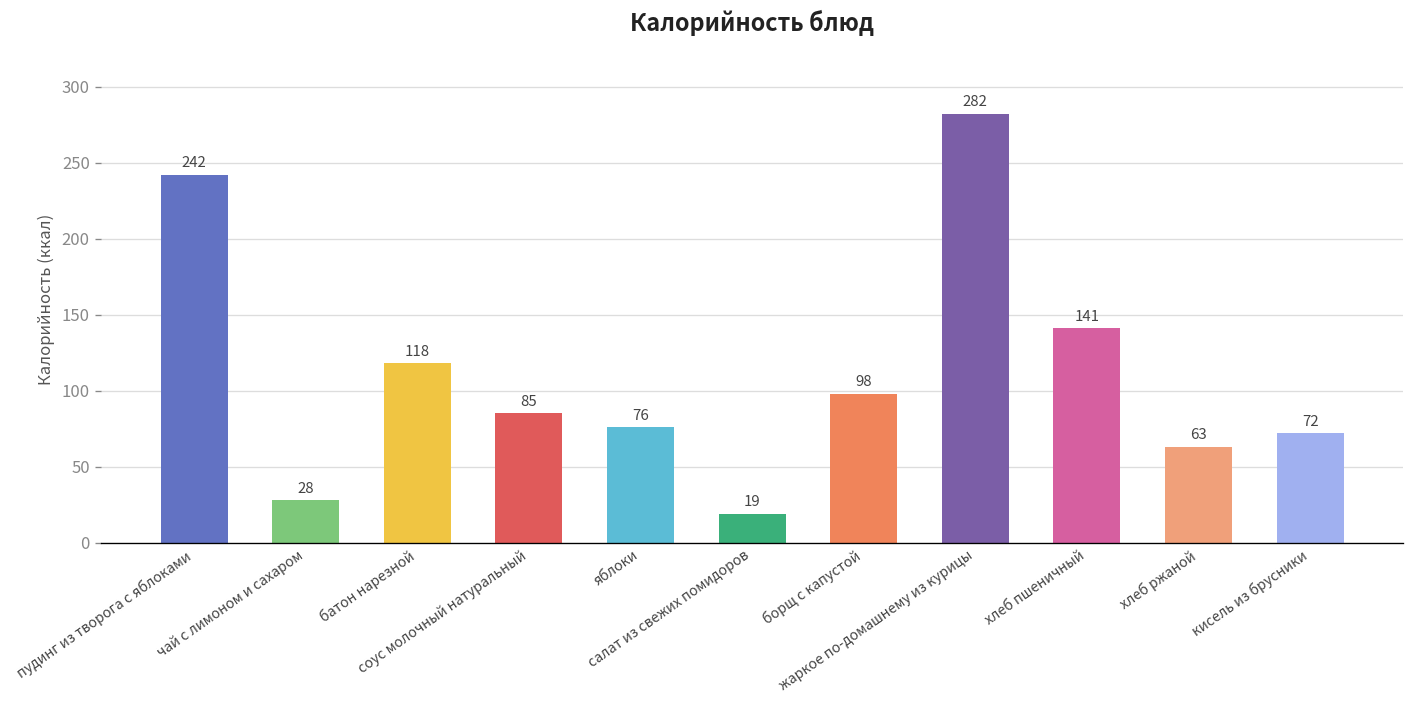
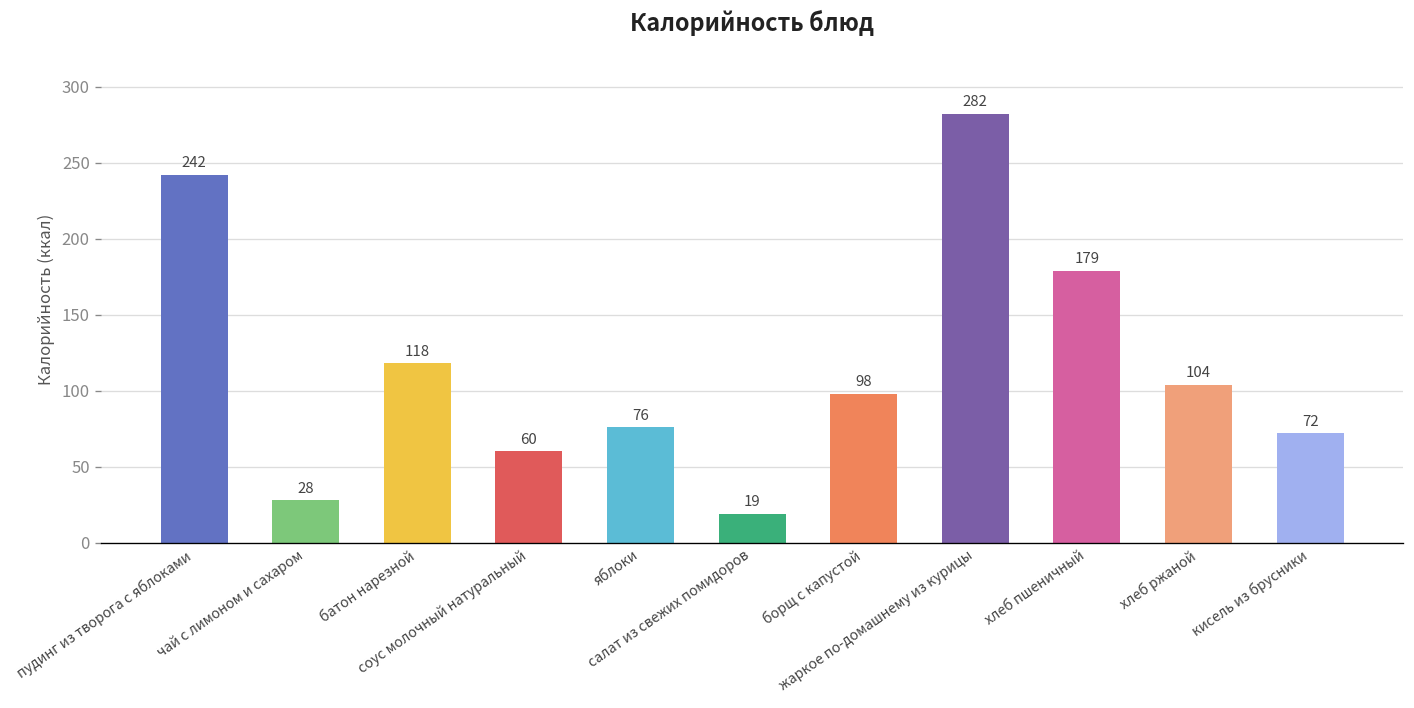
соус молочный натуральный: 85 -> 60
хлеб пшеничный: 141 -> 179
хлеб ржаной: 63 -> 104
